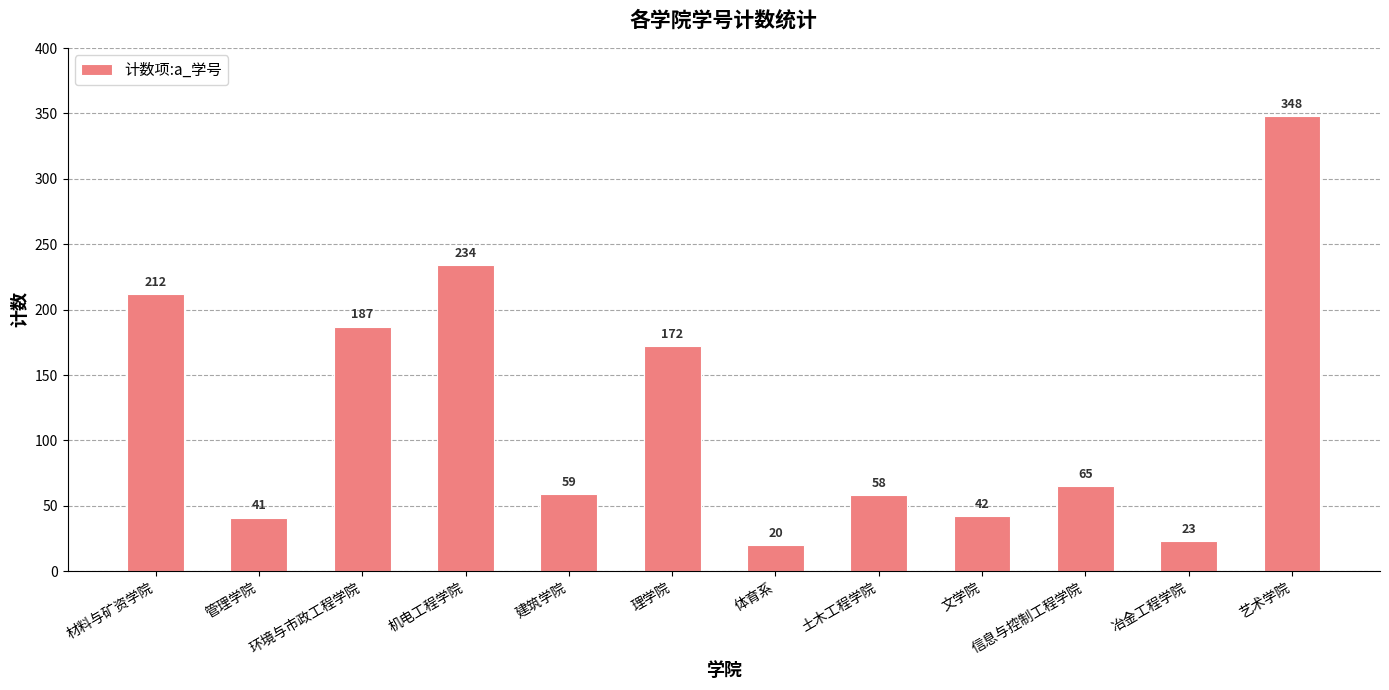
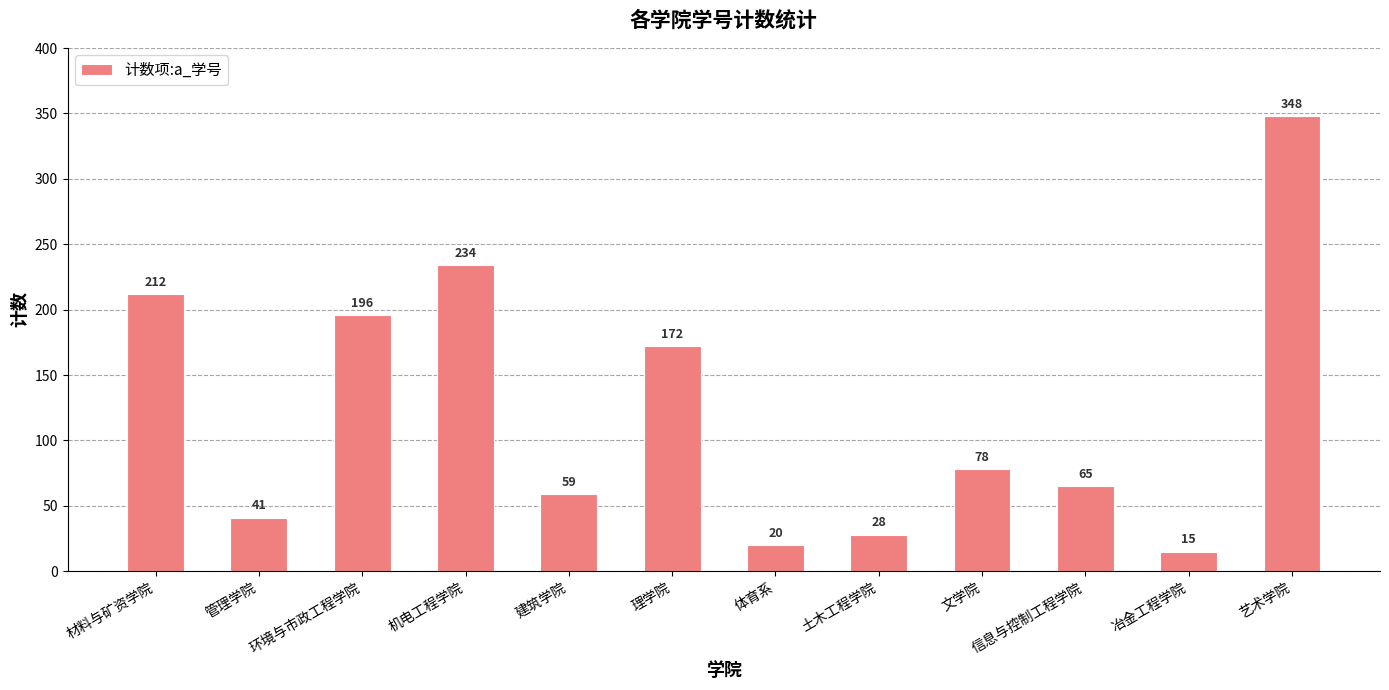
环境与市政工程学院: 187 -> 196
土木工程学院: 58 -> 28
文学院: 42 -> 78
冶金工程学院: 23 -> 15
